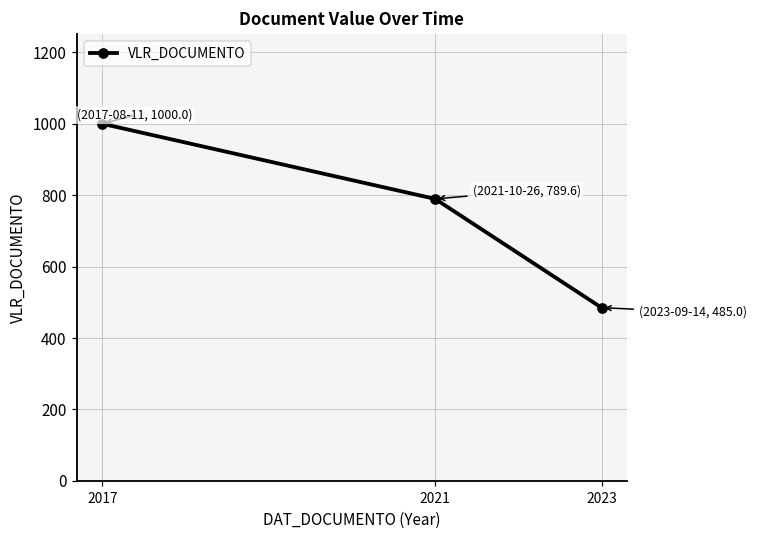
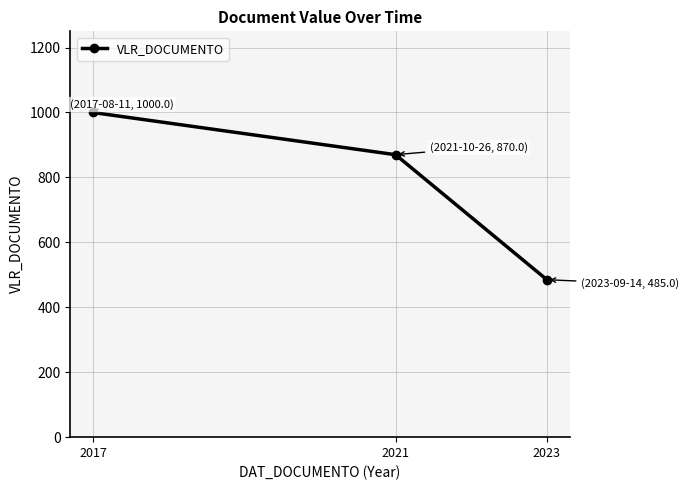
2021: 789.6 -> 870.0
